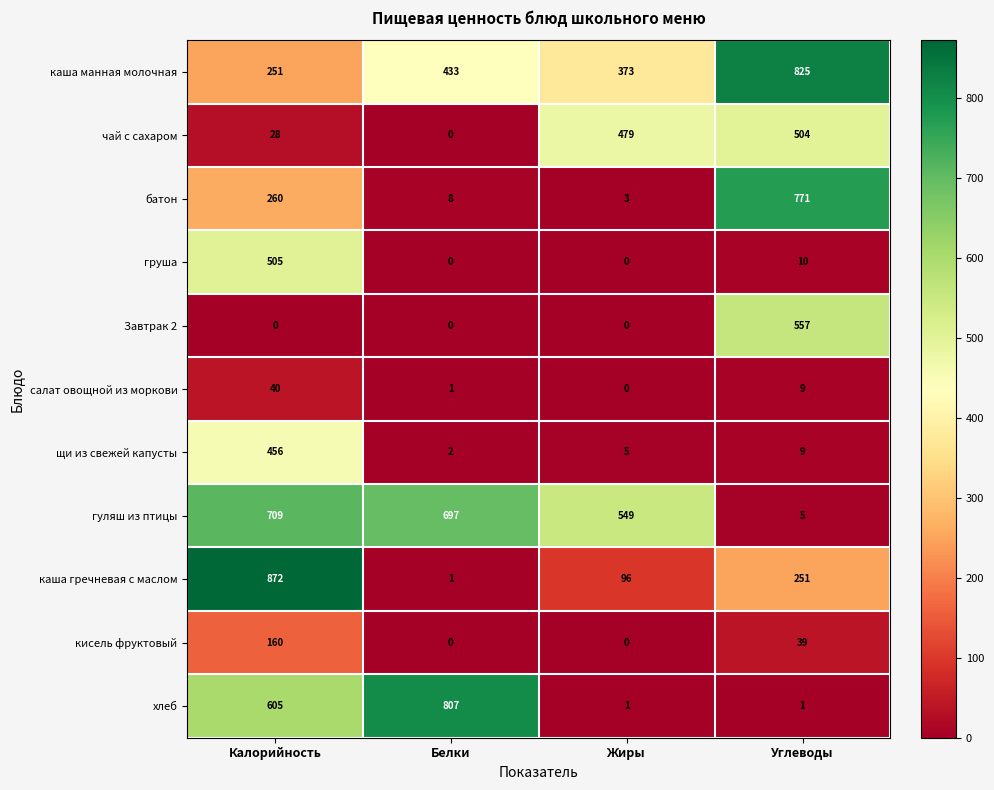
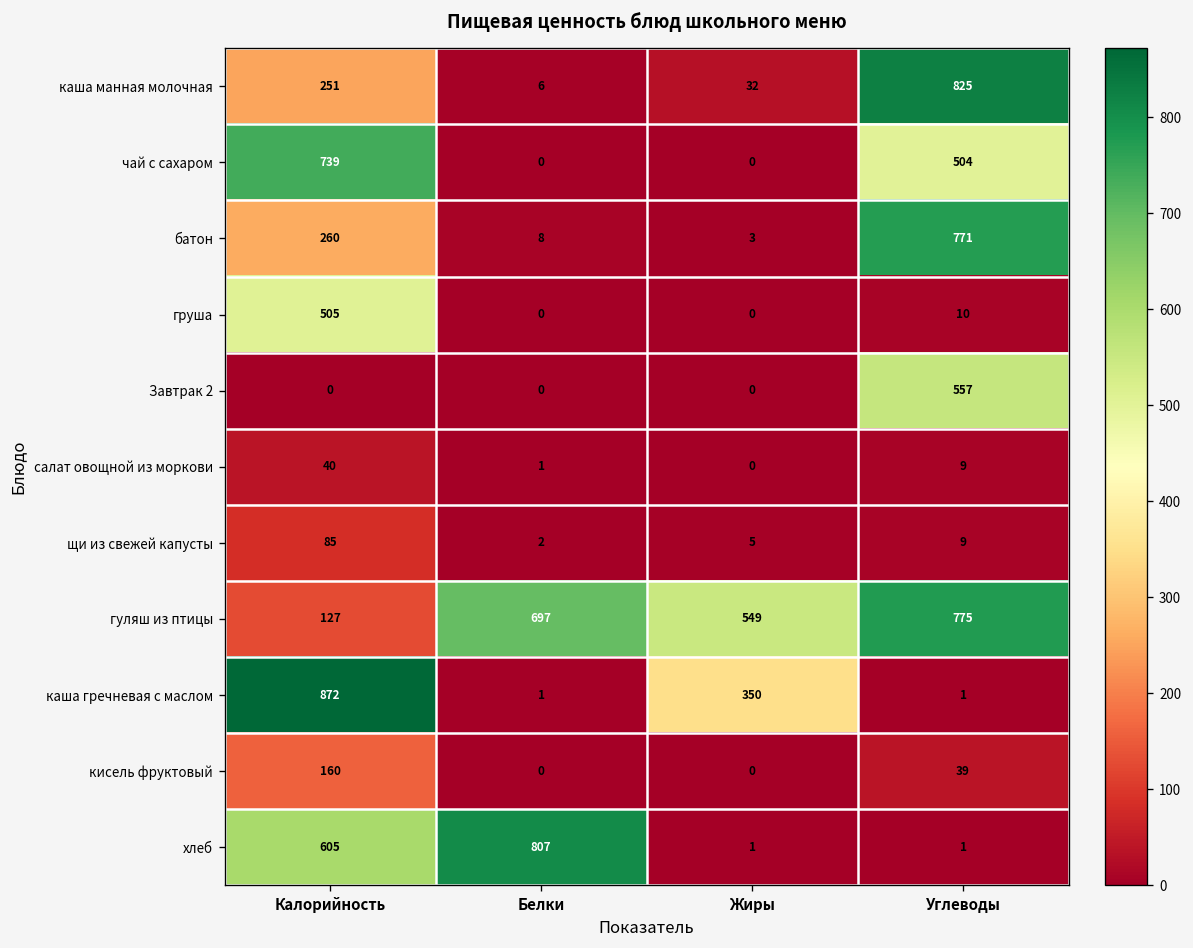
каша манная молочная, Белки: 433 -> 6
каша манная молочная, Жиры: 373 -> 32
чай с сахаром, Калорийность: 28 -> 739
чай с сахаром, Жиры: 479 -> 0
щи из свежей капусты, Калорийность: 456 -> 85
гуляш из птицы, Калорийность: 709 -> 127
гуляш из птицы, Углеводы: 5 -> 775
каша гречневая с маслом, Жиры: 96 -> 350
каша гречневая с маслом, Углеводы: 251 -> 1
